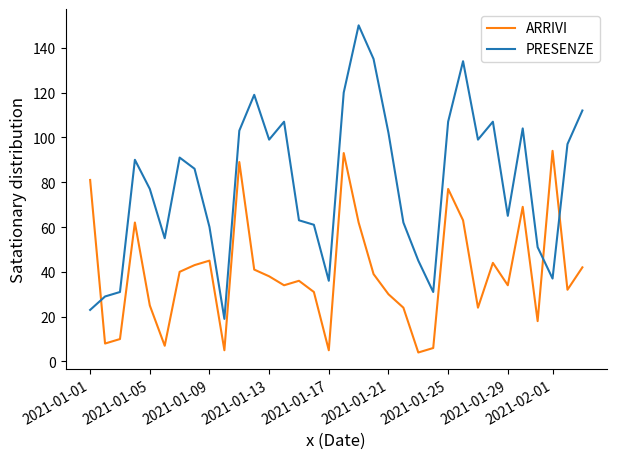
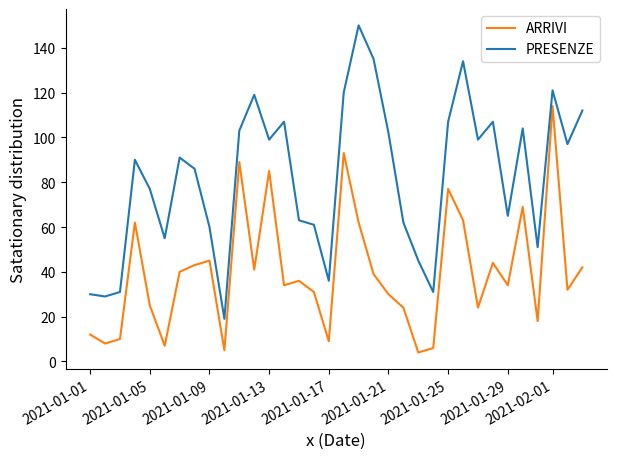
ARRIVI, 2021-01-01: 81 -> 12
PRESENZE, 2021-01-01: 23 -> 30
ARRIVI, 2021-01-13: 38 -> 85
ARRIVI, 2021-01-17: 5 -> 9
ARRIVI, 2021-02-01: 94 -> 114
PRESENZE, 2021-02-01: 37 -> 121
